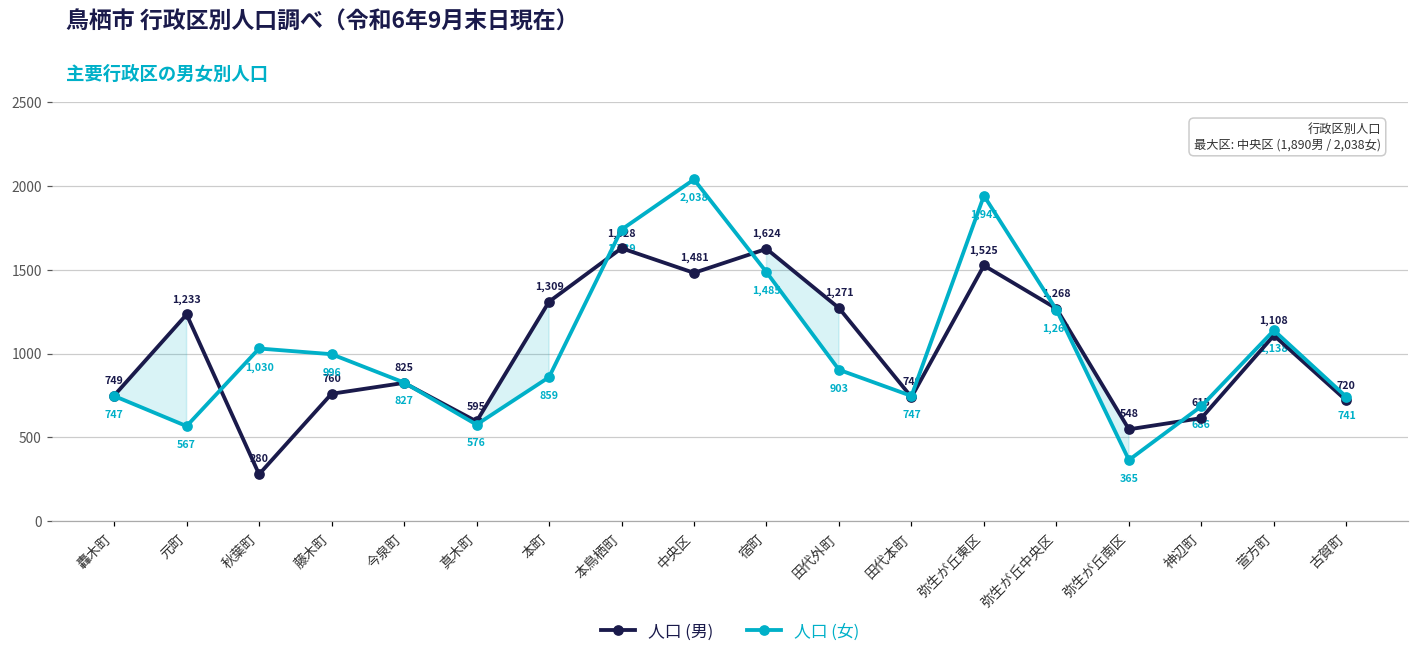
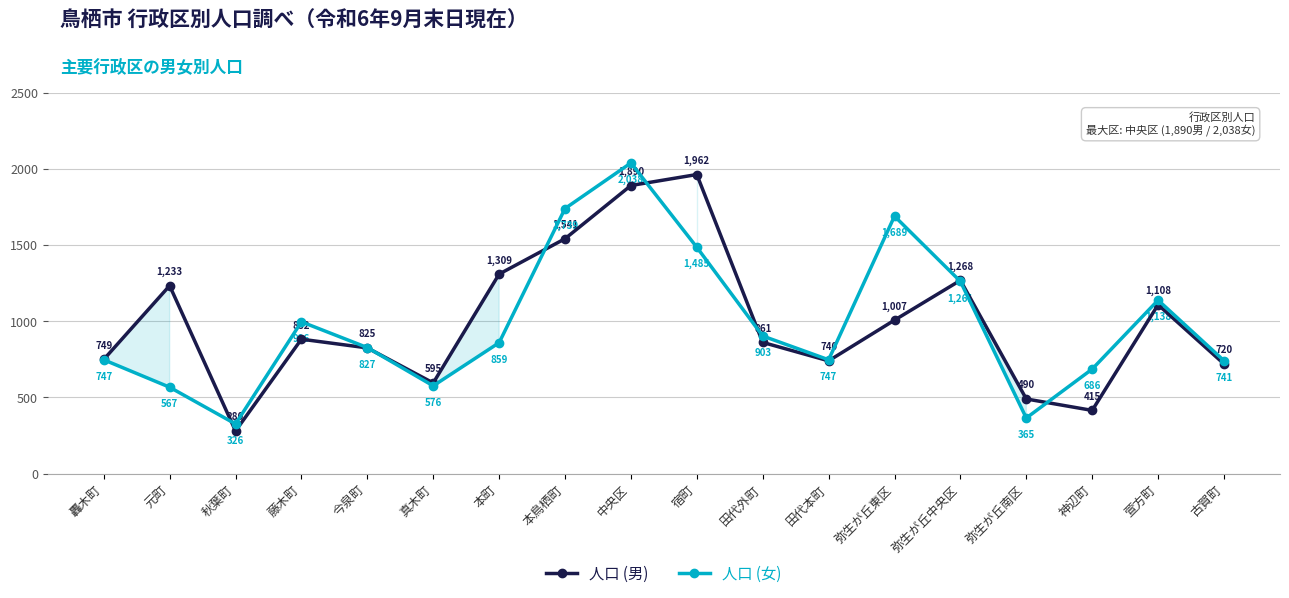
人口 (女), 秋葉町: 1,030 -> 326
人口 (男), 藤木町: 760 -> 882
人口 (男), 本鳥栖町: 1,628 -> 1,541
人口 (男), 中央区: 1,481 -> 1,890
人口 (男), 宿町: 1,624 -> 1,962
人口 (男), 田代外町: 1,271 -> 861
人口 (男), 弥生が丘東区: 1,525 -> 1,007
人口 (女), 弥生が丘東区: 1,941 -> 1,689
人口 (男), 弥生が丘南区: 548 -> 490
人口 (男), 神辺町: 615 -> 415
